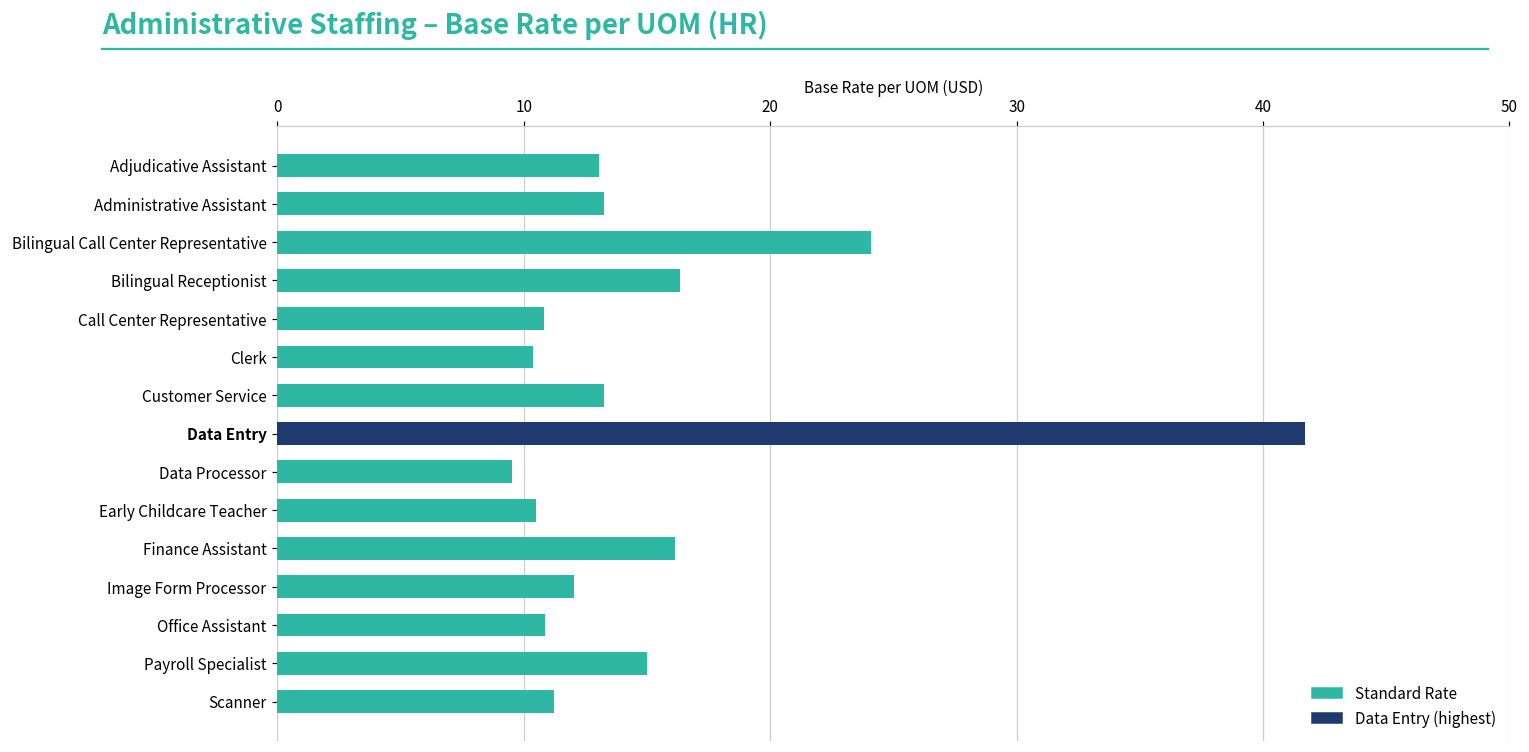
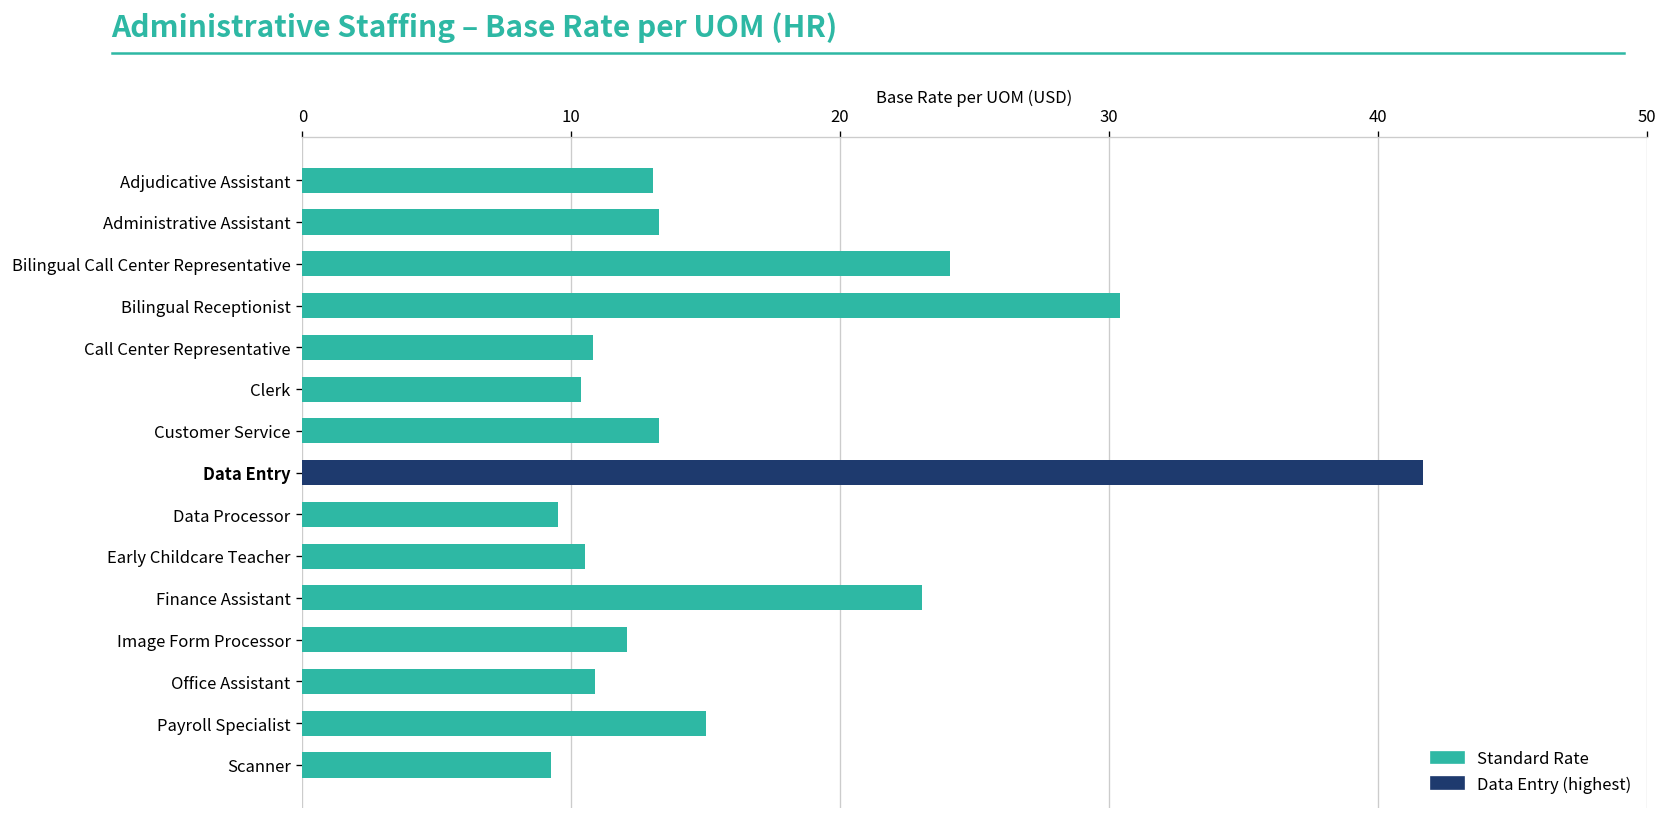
Bilingual Receptionist: 16.4 -> 30.4
Finance Assistant: 16.2 -> 23.1
Scanner: 11.2 -> 9.3
